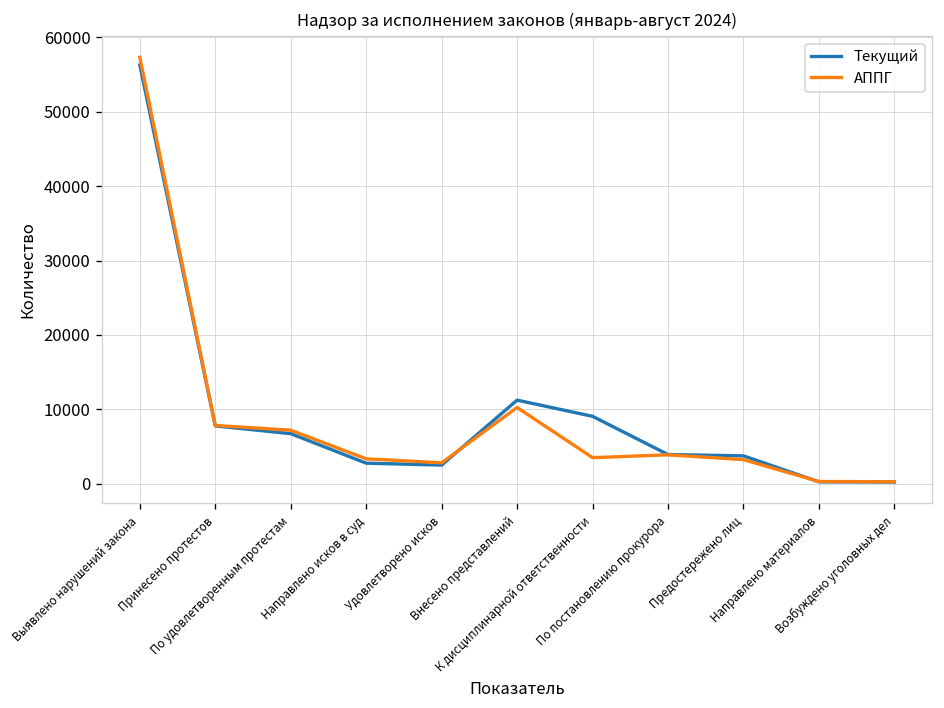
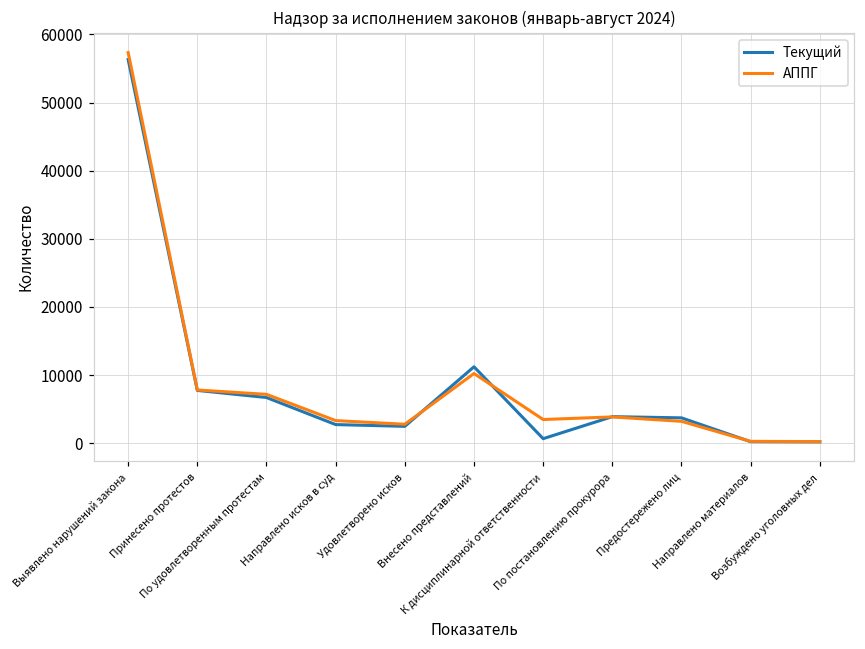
Текущий, К дисциплинарной ответственности: 9000 -> 1000
